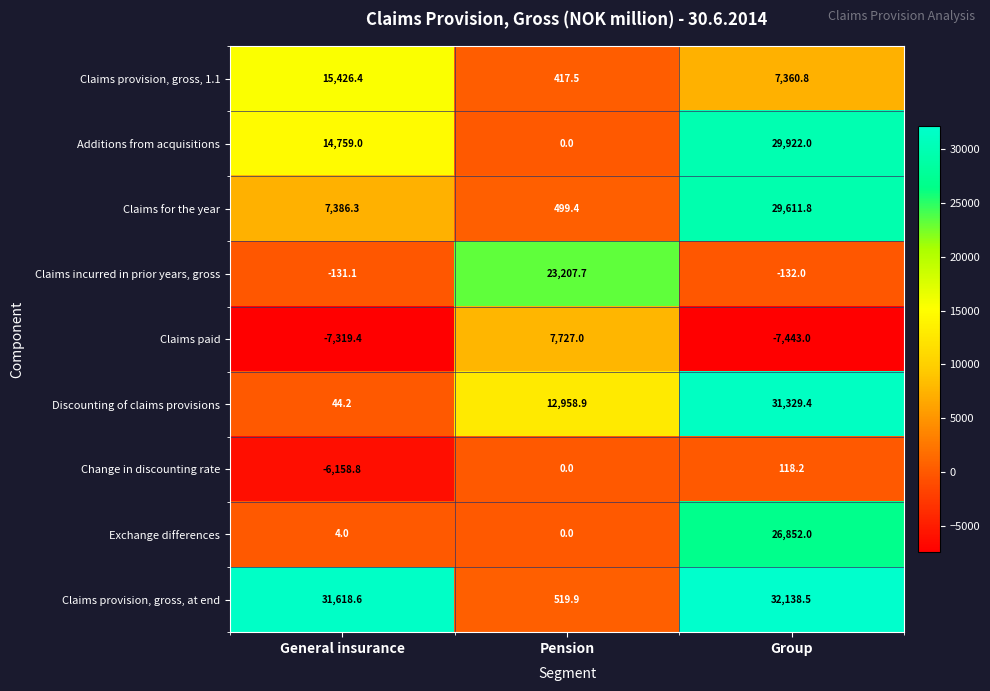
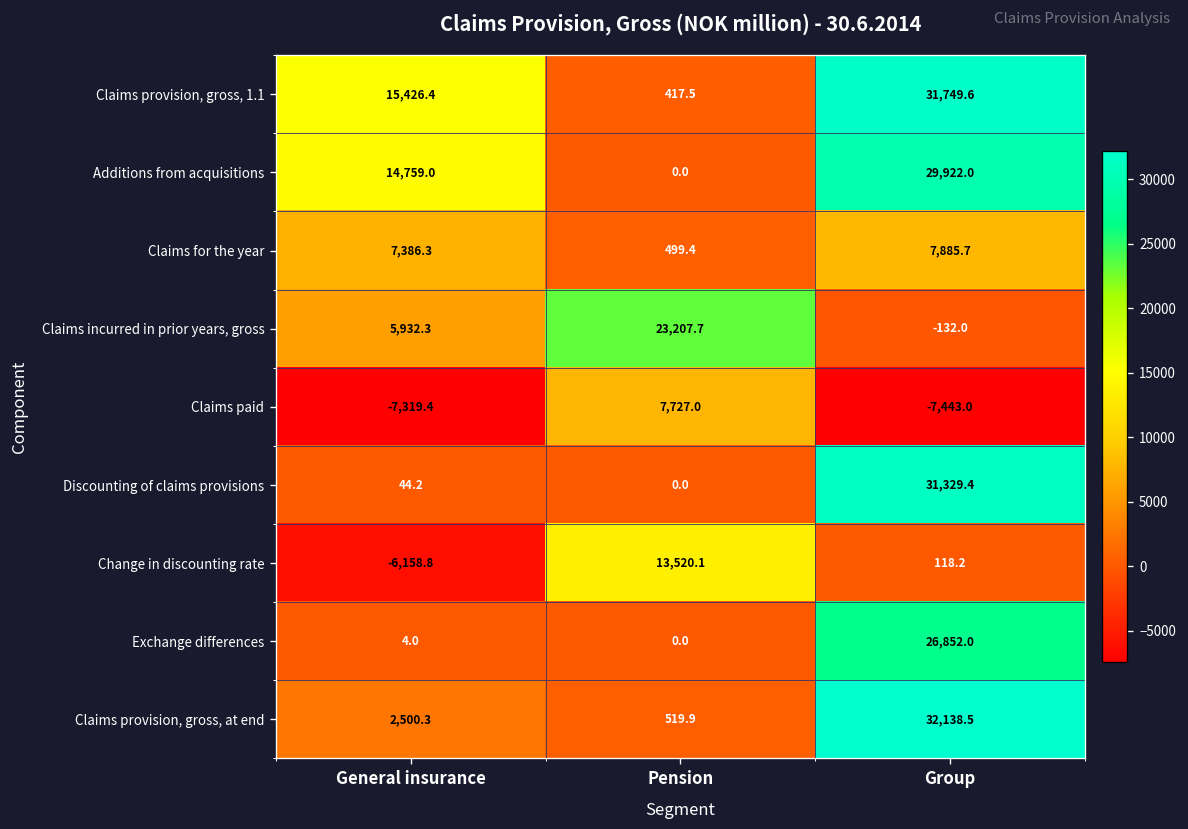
Claims provision, gross, 1.1, Group: 7,360.8 -> 31,749.6
Claims for the year, Group: 29,611.8 -> 7,885.7
Claims incurred in prior years, gross, General insurance: -131.1 -> 5,932.3
Discounting of claims provisions, Pension: 12,958.9 -> 0.0
Change in discounting rate, Pension: 0.0 -> 13,520.1
Claims provision, gross, at end, General insurance: 31,618.6 -> 2,500.3
